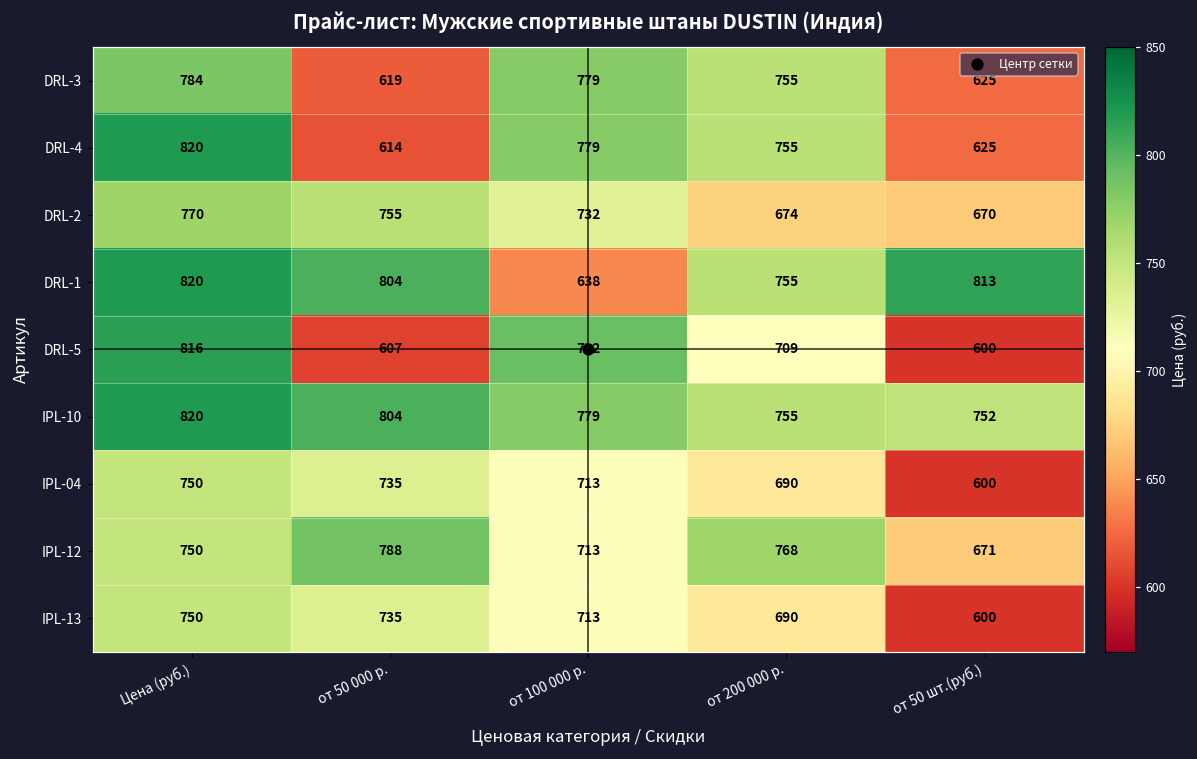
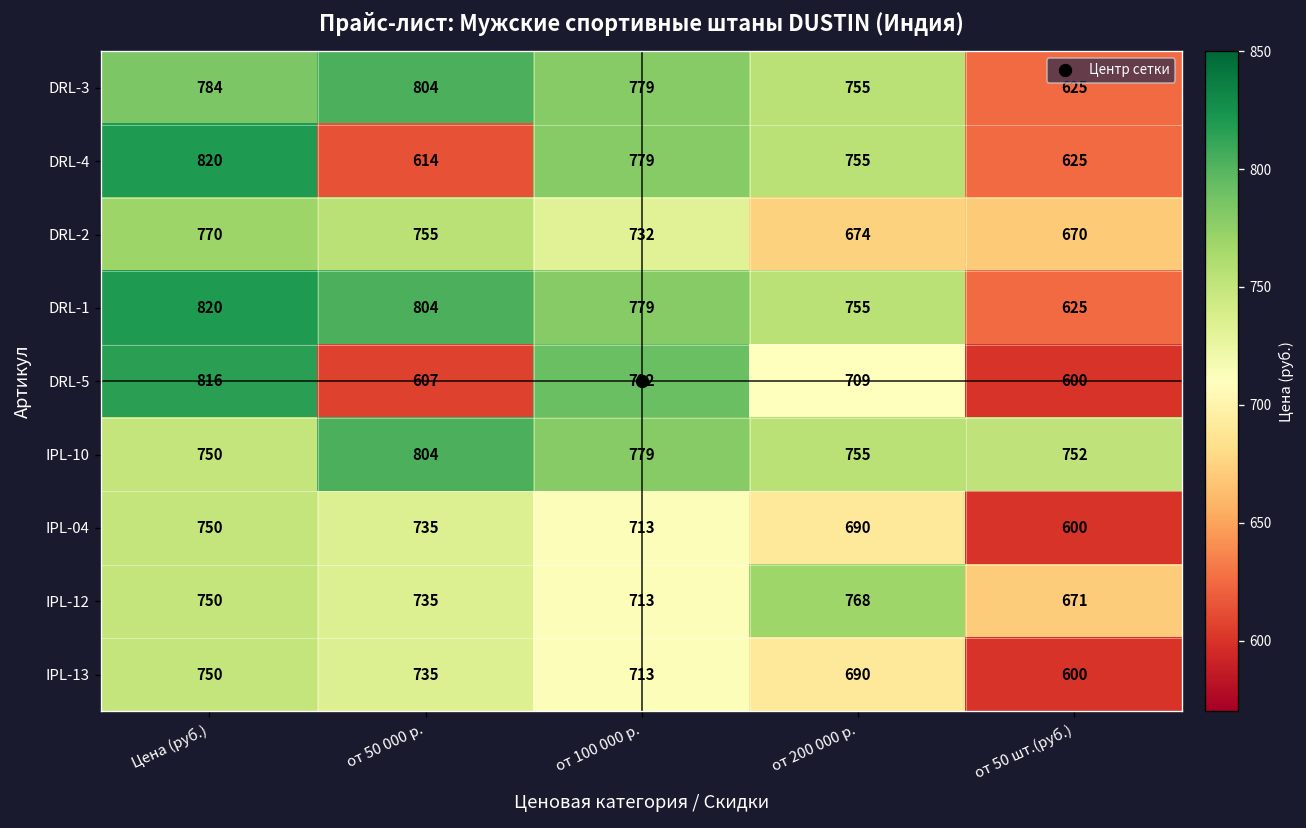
DRL-3, от 50 000 р.: 619 -> 804
DRL-1, от 100 000 р.: 638 -> 779
DRL-1, от 50 шт.(руб.): 813 -> 625
IPL-10, Цена (руб.): 820 -> 750
IPL-12, от 50 000 р.: 788 -> 735
